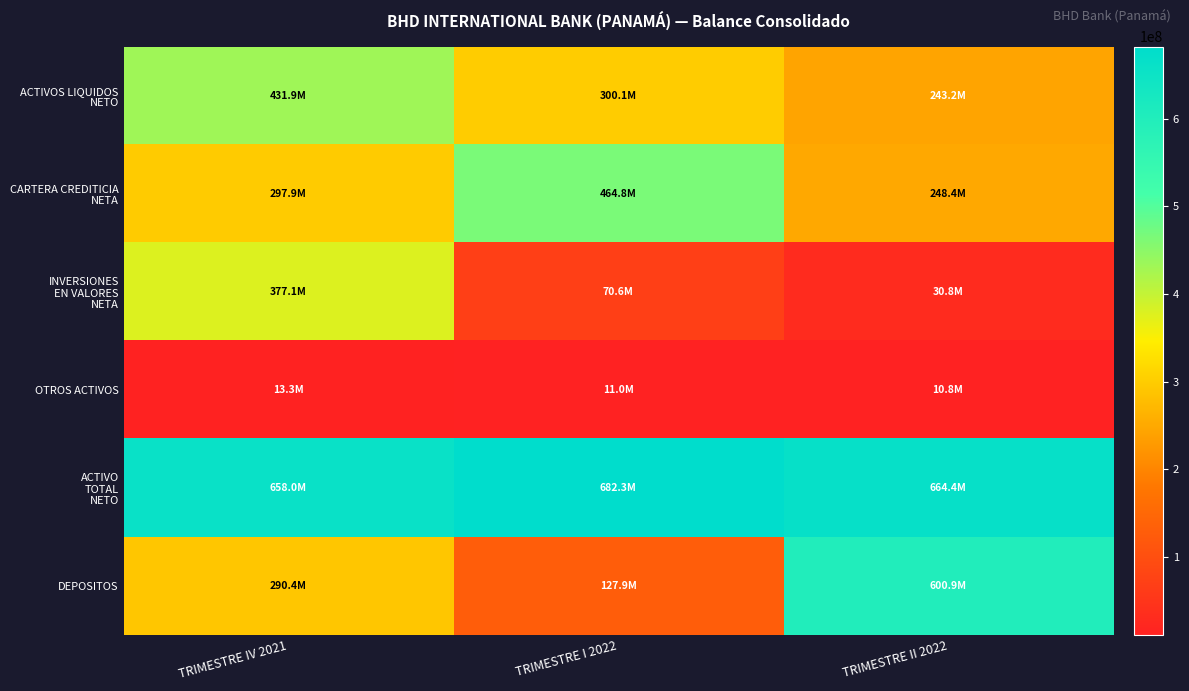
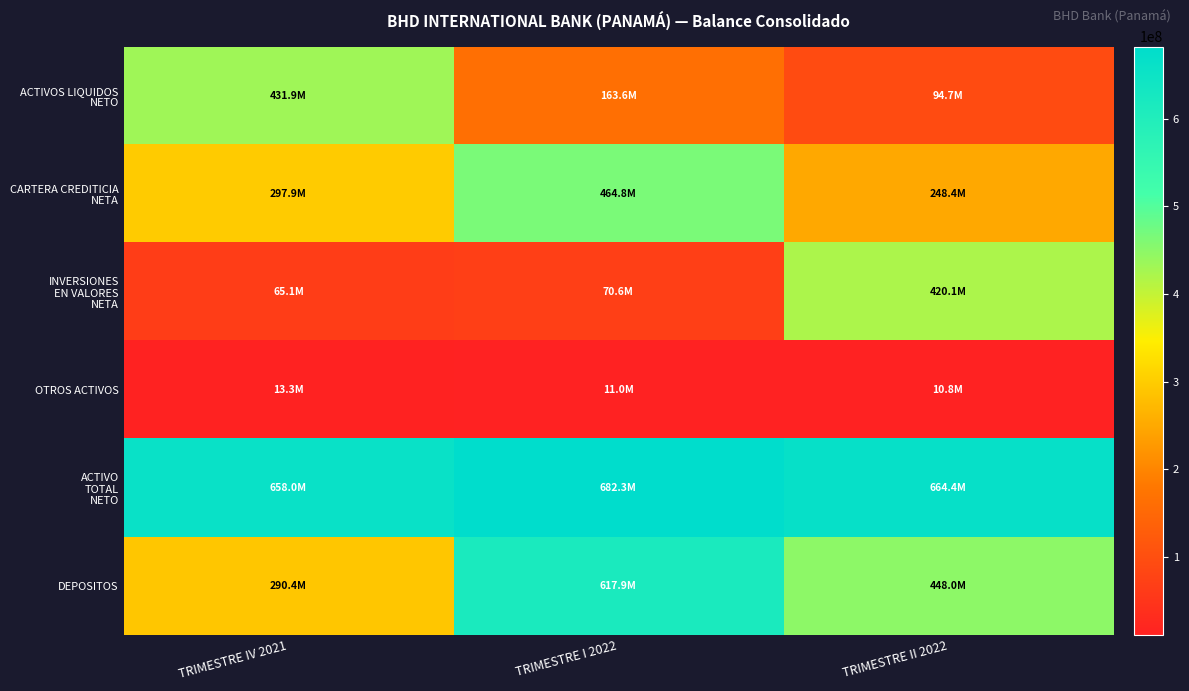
ACTIVOS LIQUIDOS NETO, TRIMESTRE I 2022: 300.1M -> 163.6M
ACTIVOS LIQUIDOS NETO, TRIMESTRE II 2022: 243.2M -> 94.7M
INVERSIONES EN VALORES NETA, TRIMESTRE IV 2021: 377.1M -> 65.1M
INVERSIONES EN VALORES NETA, TRIMESTRE II 2022: 30.8M -> 420.1M
DEPOSITOS, TRIMESTRE I 2022: 127.9M -> 617.9M
DEPOSITOS, TRIMESTRE II 2022: 600.9M -> 448.0M
